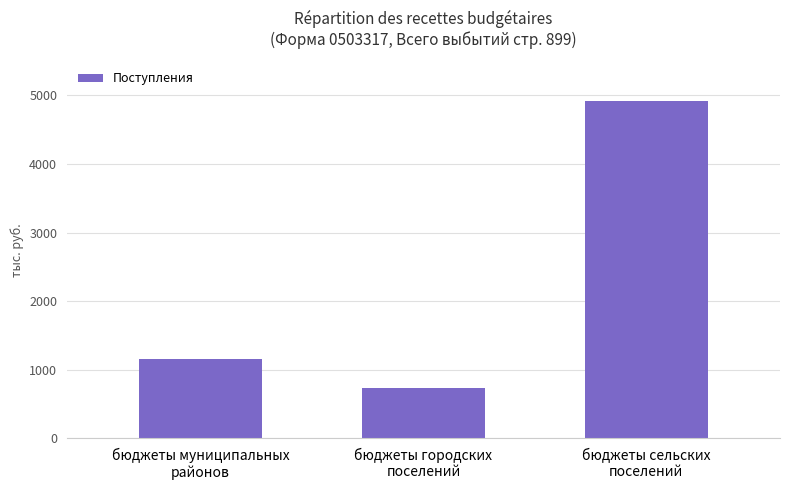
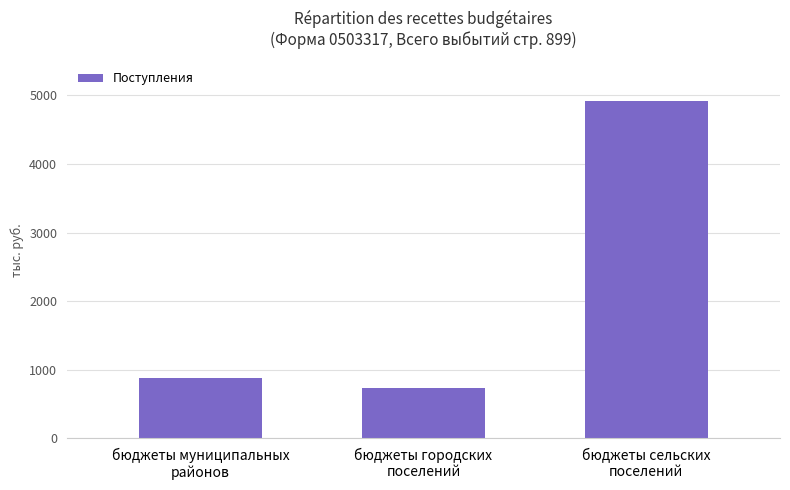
бюджеты муниципальных районов: 1200 -> 900
